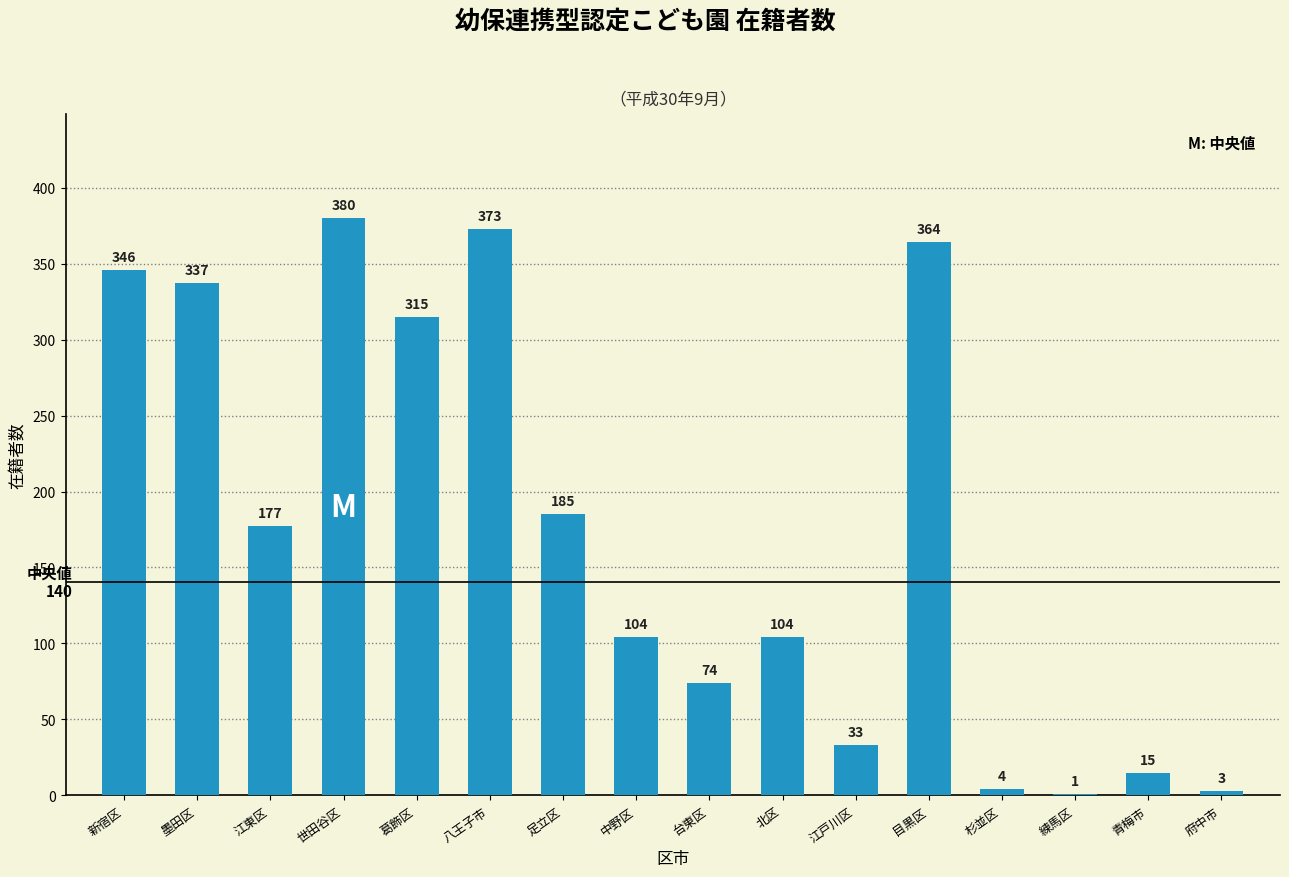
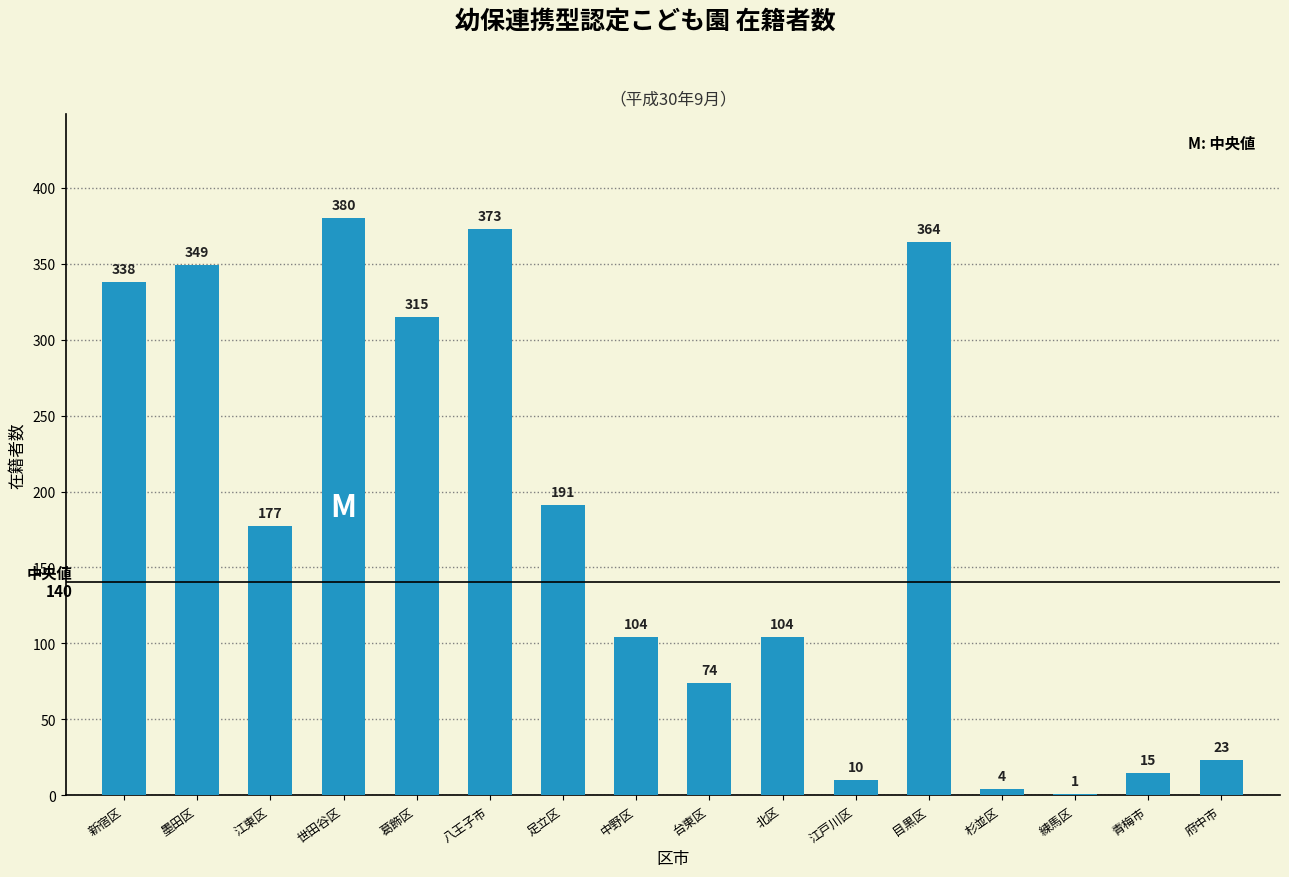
新宿区: 346 -> 338
墨田区: 337 -> 349
足立区: 185 -> 191
江戸川区: 33 -> 10
府中市: 3 -> 23
